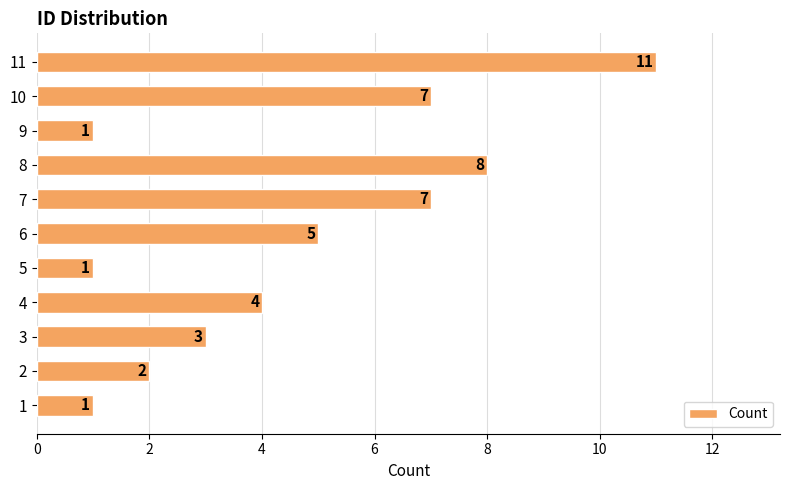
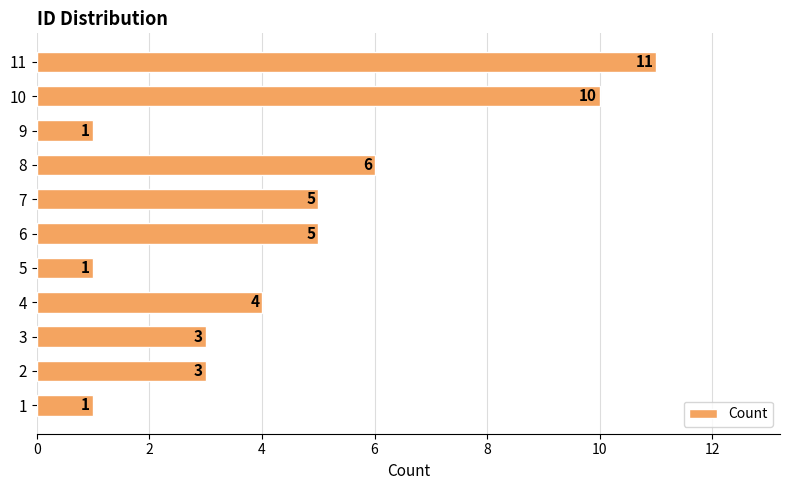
10: 7 -> 10
8: 8 -> 6
7: 7 -> 5
2: 2 -> 3
